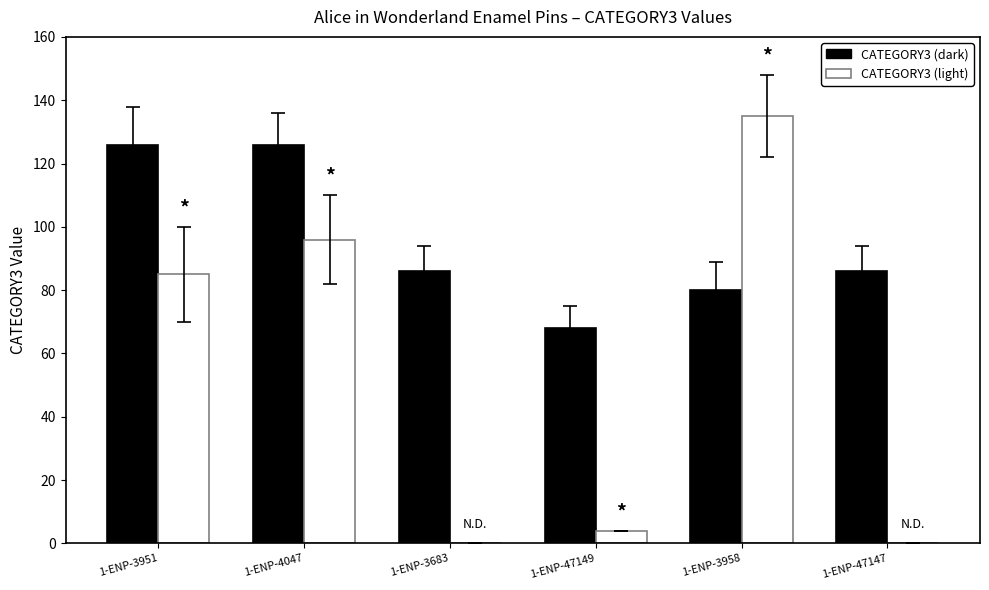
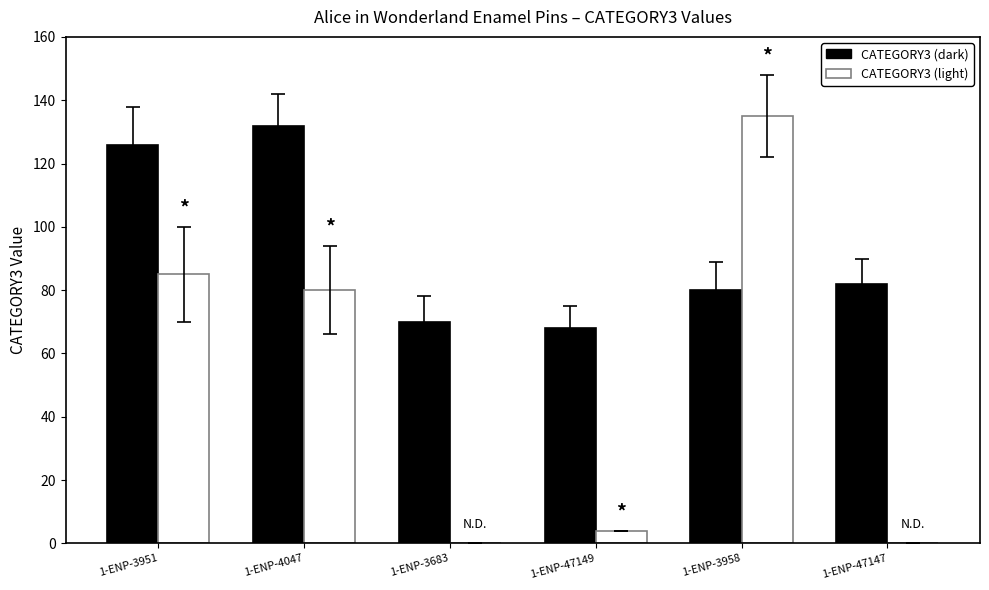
CATEGORY3 (dark), 1-ENP-4047: 126 -> 132
CATEGORY3 (light), 1-ENP-4047: 96 -> 80
CATEGORY3 (dark), 1-ENP-3683: 86 -> 70
CATEGORY3 (dark), 1-ENP-47147: 86 -> 82
